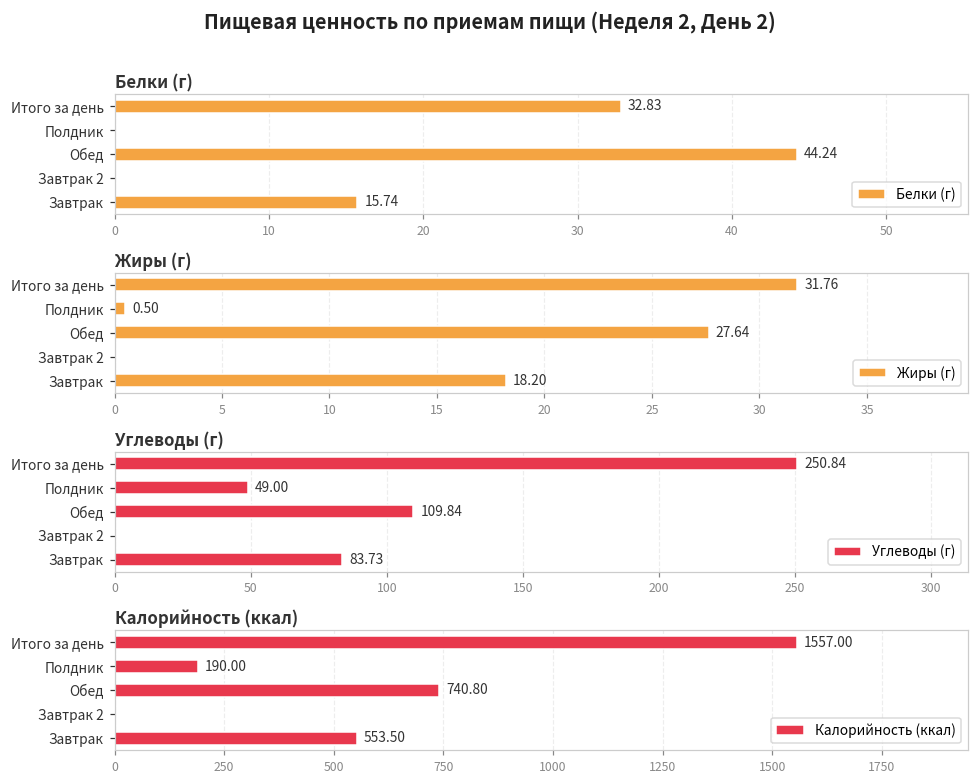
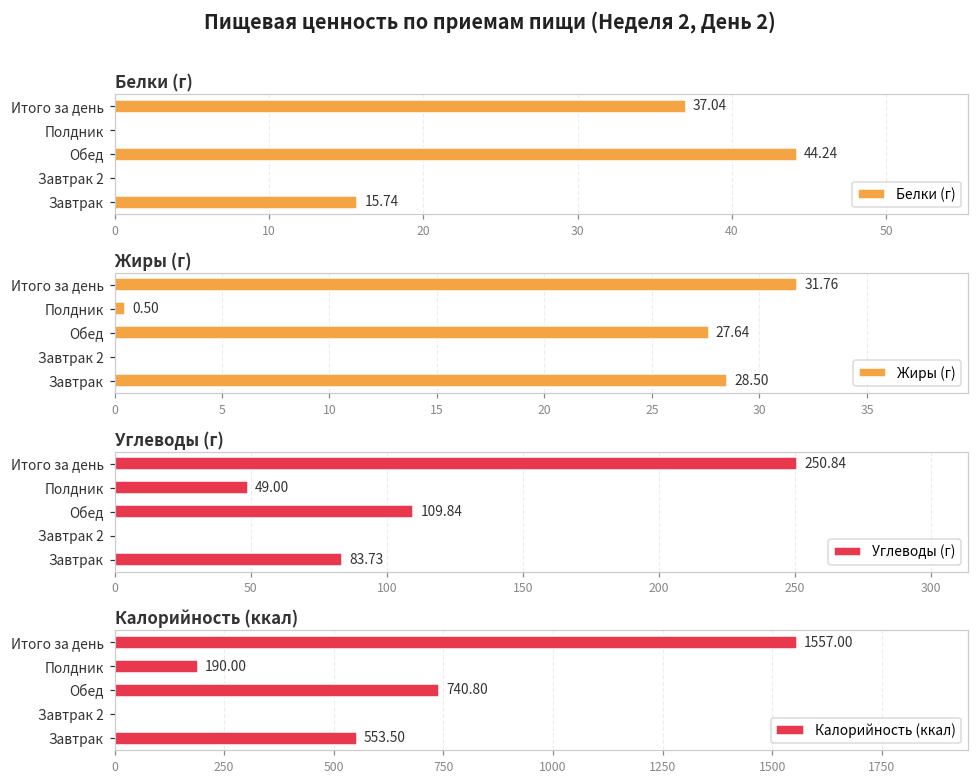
Белки (г), Итого за день: 32.83 -> 37.04
Жиры (г), Завтрак: 18.20 -> 28.50
